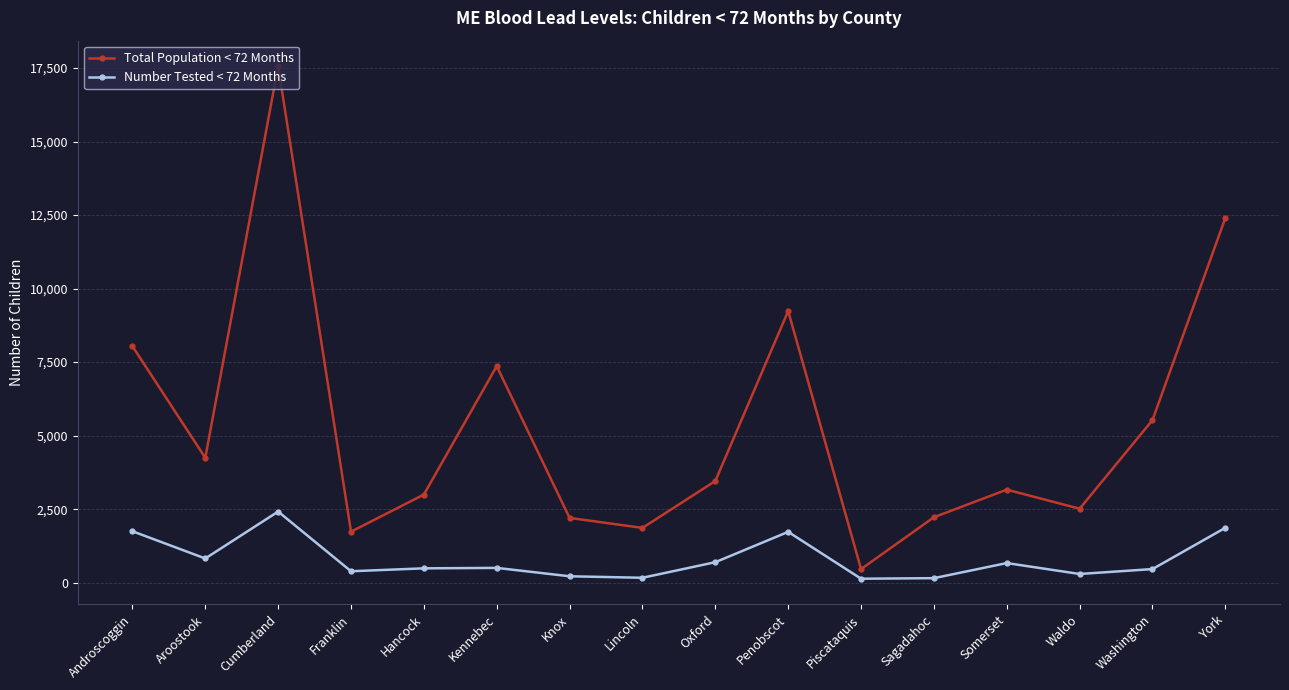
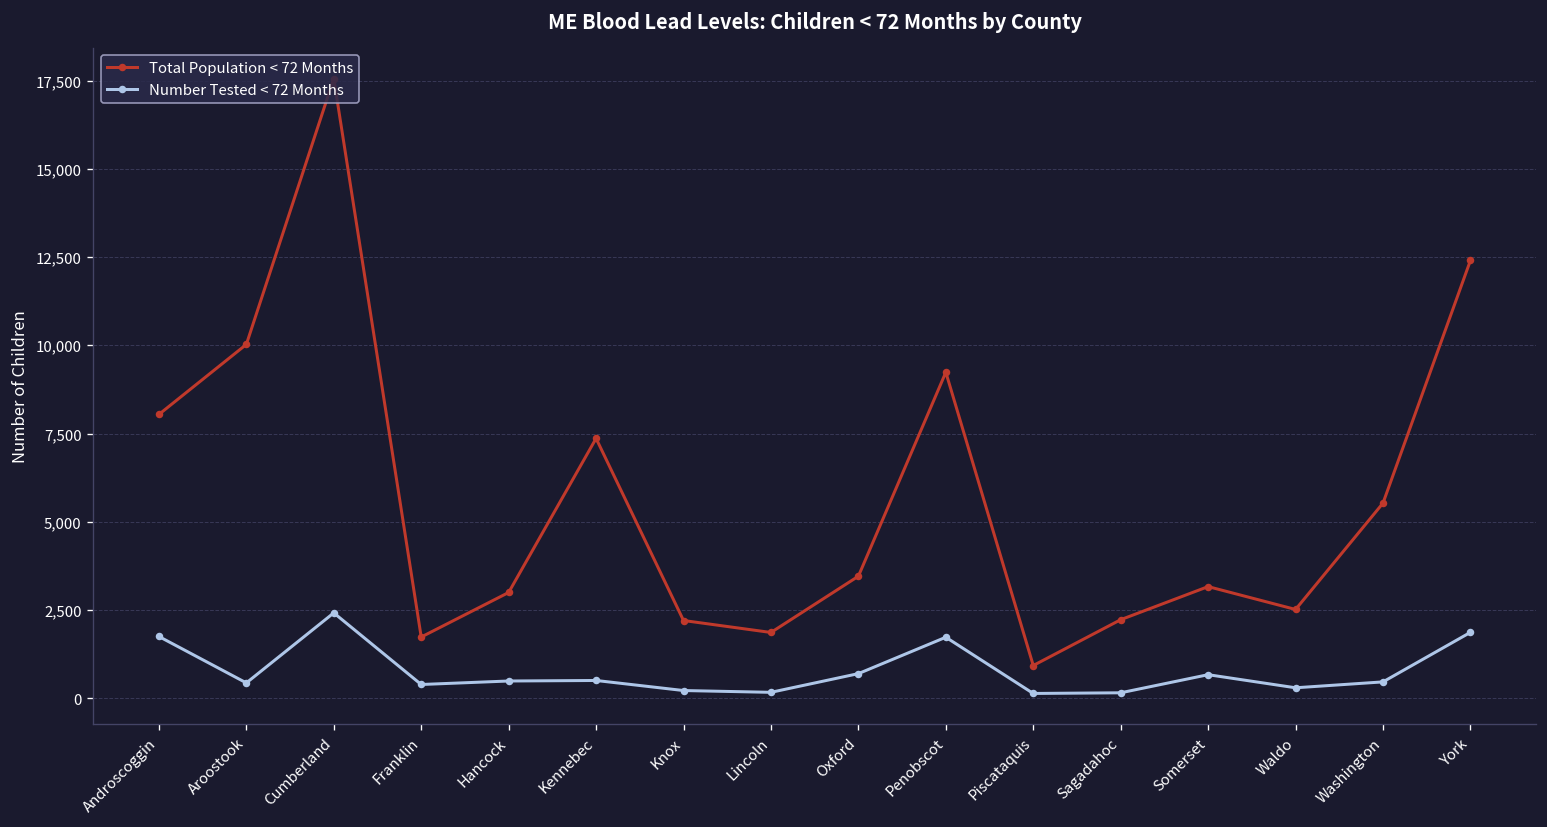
Total Population < 72 Months, Aroostook: 4,200 -> 10,000
Number Tested < 72 Months, Aroostook: 800 -> 400
Total Population < 72 Months, Piscataquis: 500 -> 900
